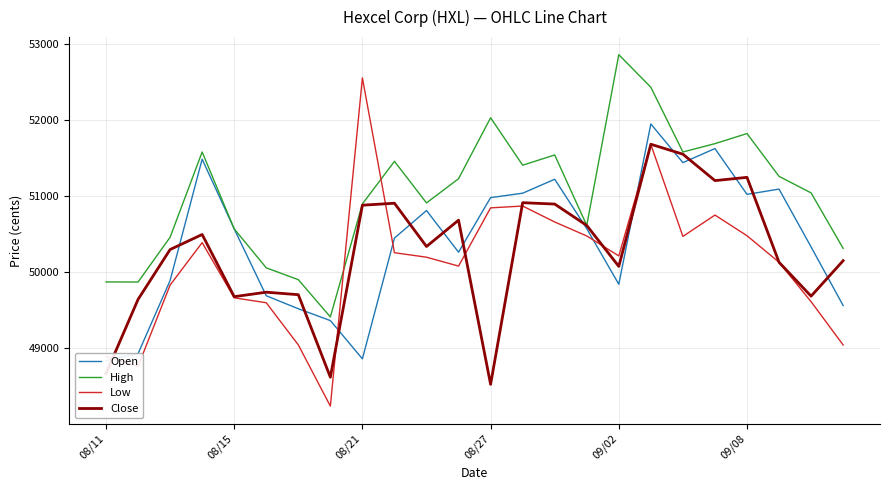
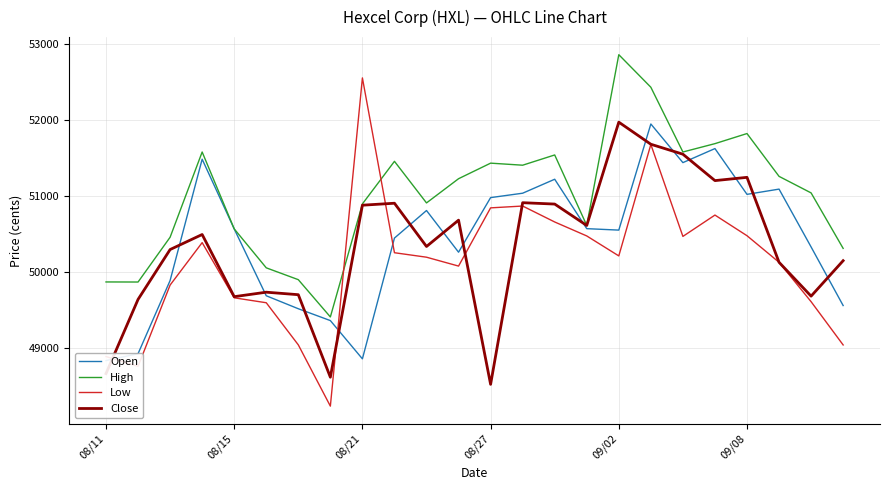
High, 08/27: 52000 -> 51400
Open, 09/02: 49800 -> 50600
Close, 09/02: 50100 -> 52000
